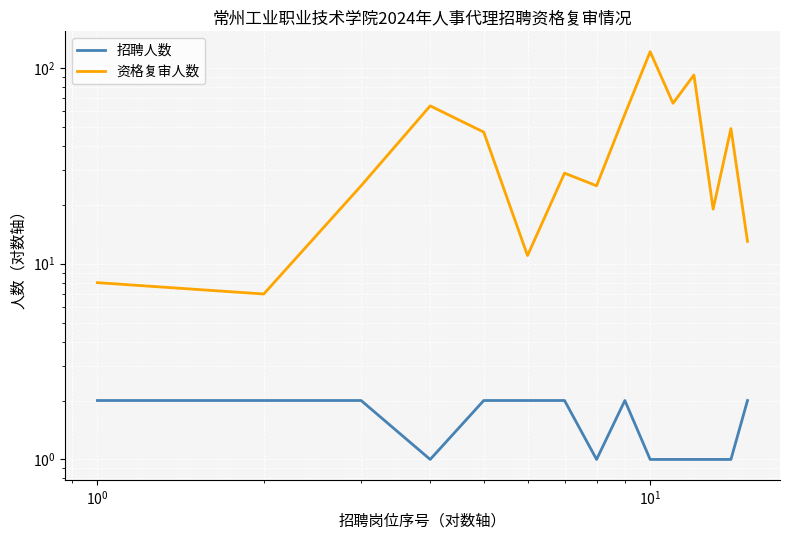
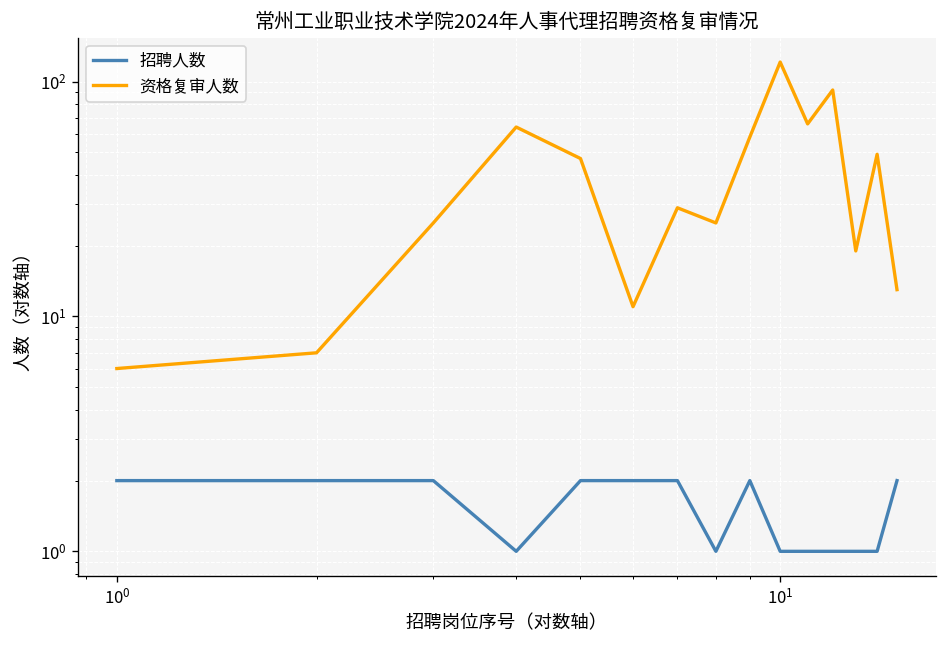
资格复审人数, 10^0: 8 -> 6
